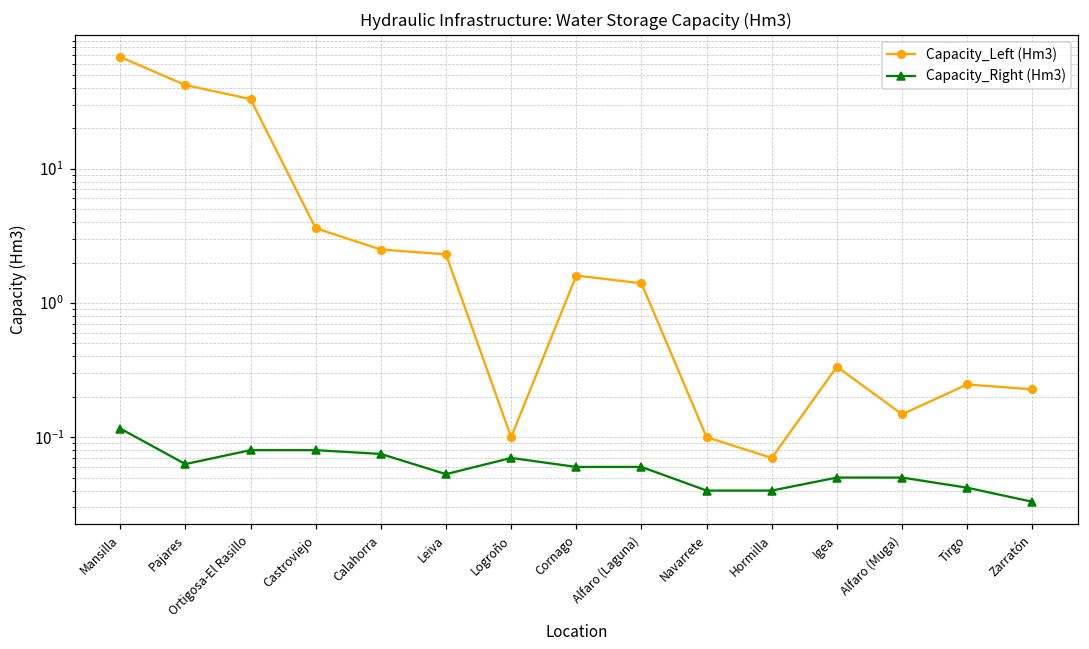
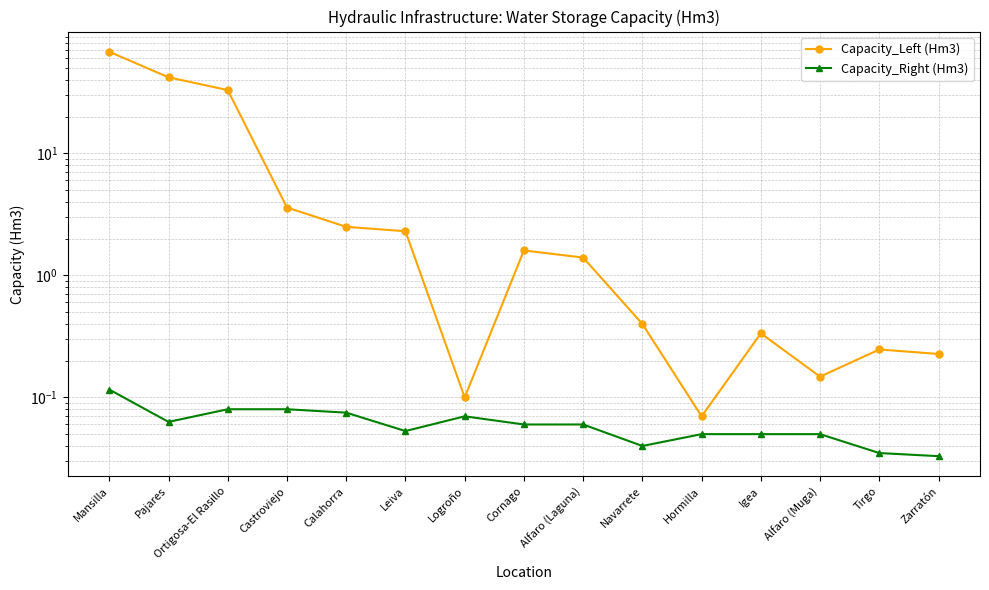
Capacity_Left (Hm3), Navarrete: 0.1 -> 0.4
Capacity_Right (Hm3), Hormilla: 0.04 -> 0.05
Capacity_Right (Hm3), Tirgo: 0.042 -> 0.035
